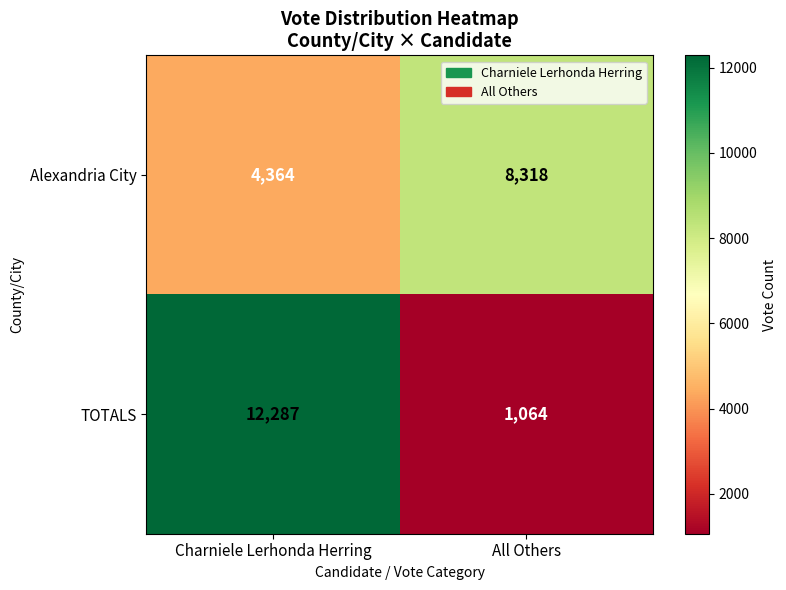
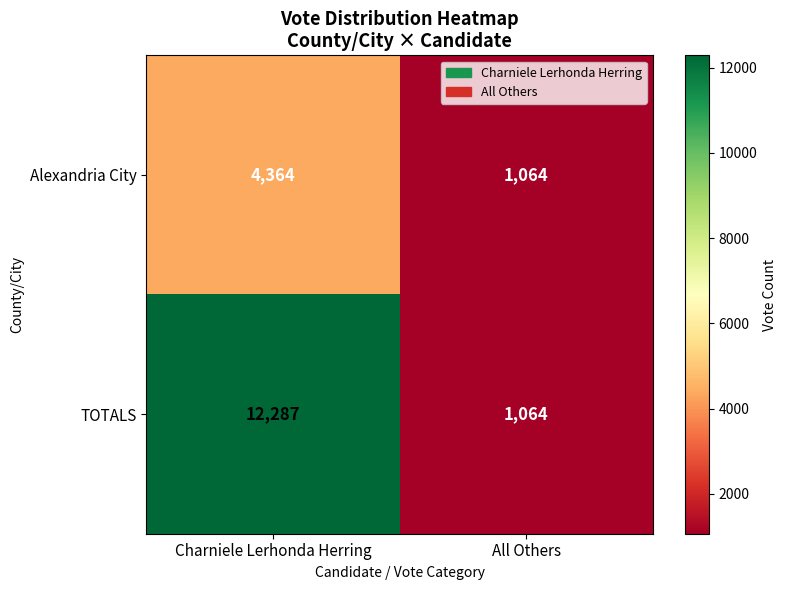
Alexandria City, All Others: 8,318 -> 1,064
